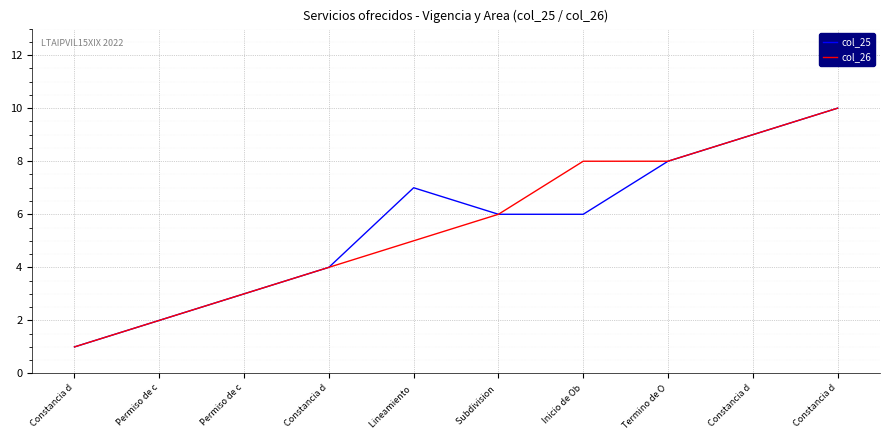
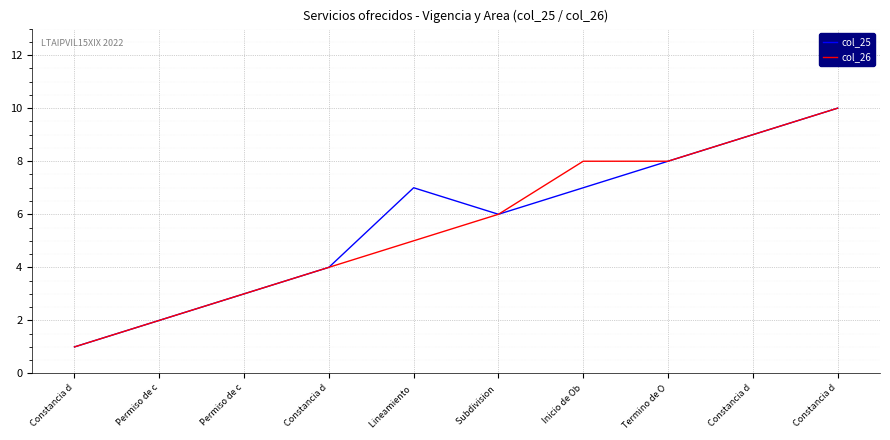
col_25, Inicio de Ob: 6 -> 7
